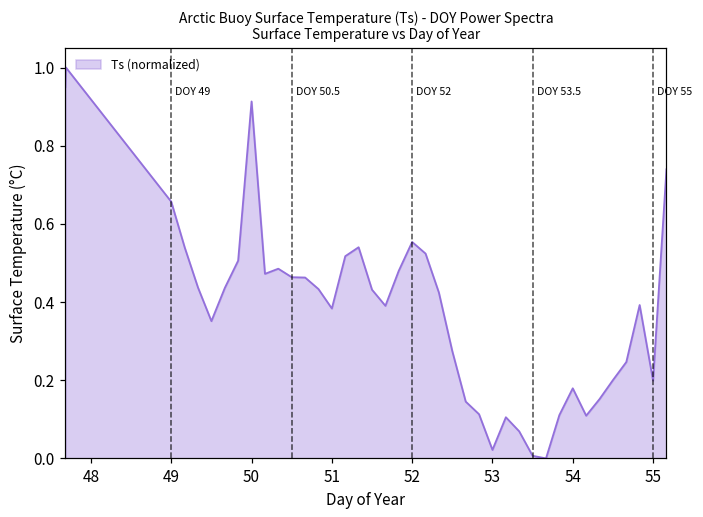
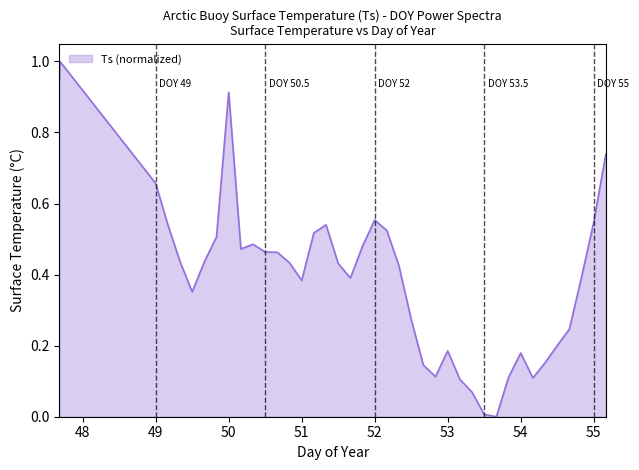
53: 0.02 -> 0.19
55: 0.20 -> 0.55
